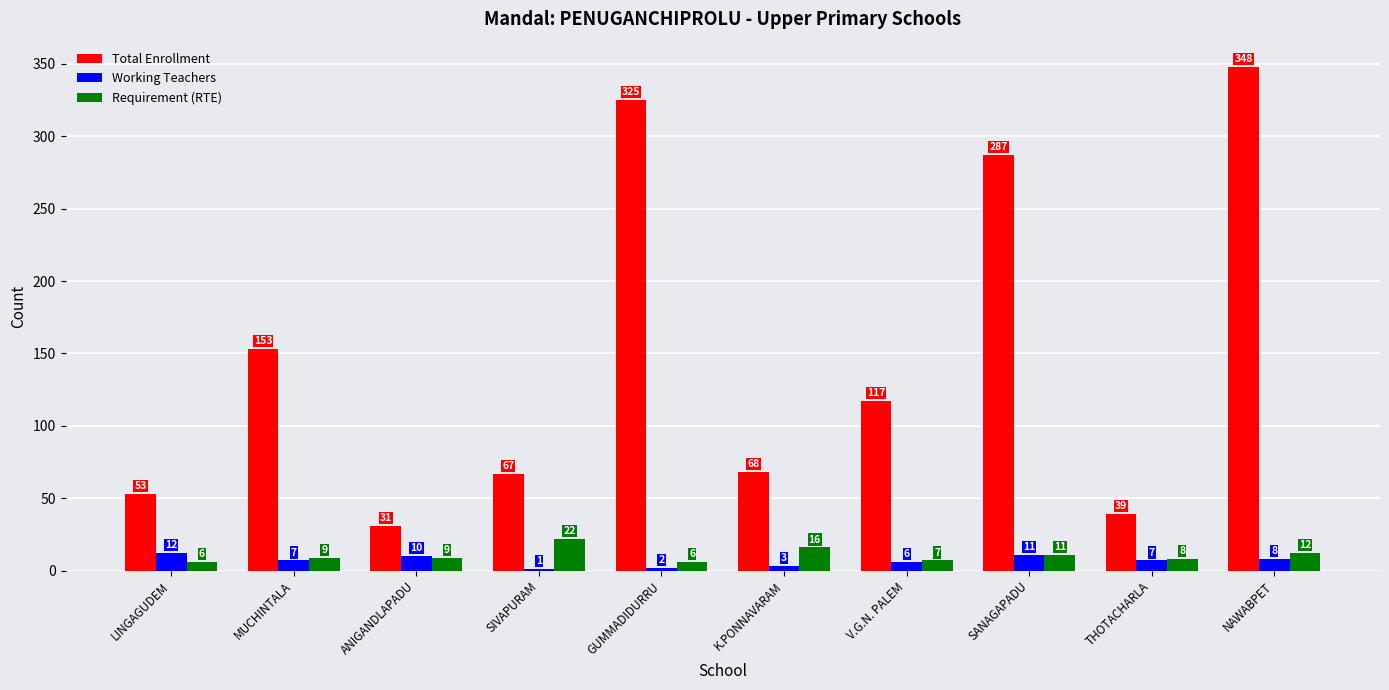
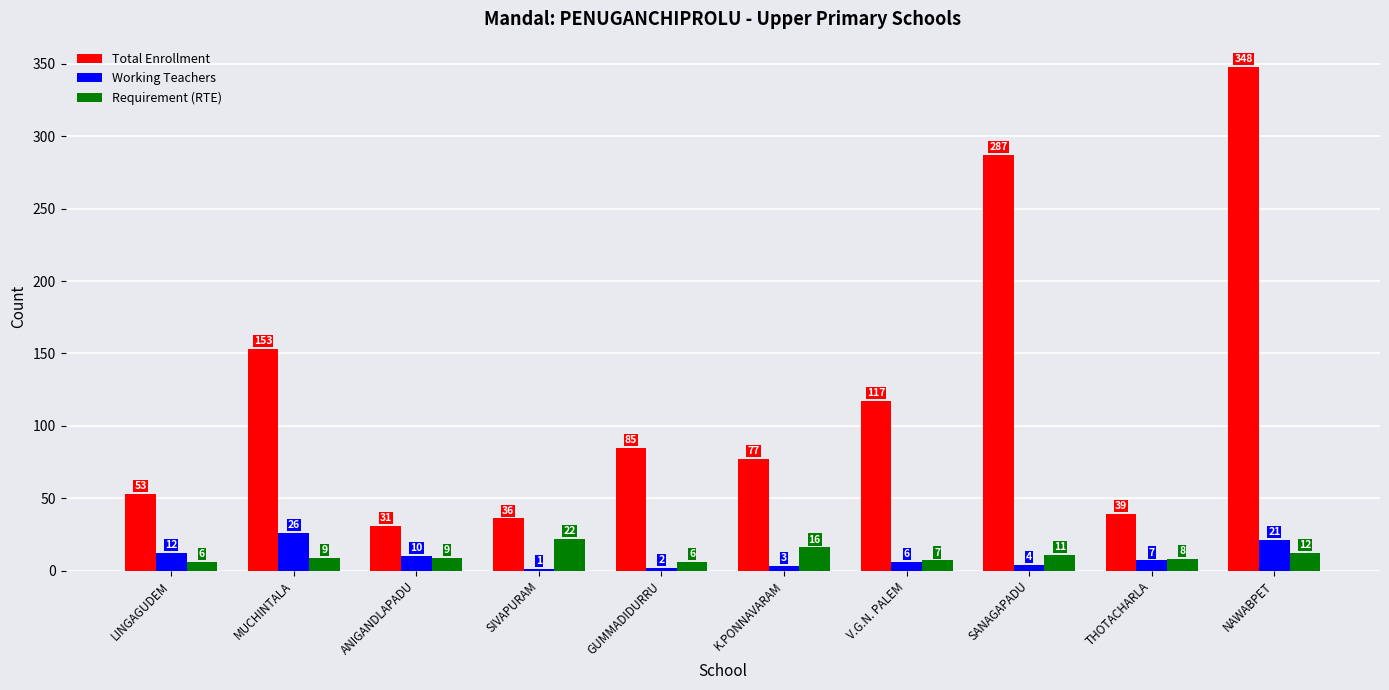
Working Teachers, MUCHINTALA: 7 -> 26
Total Enrollment, SIVAPURAM: 67 -> 36
Total Enrollment, GUMMADIDURRU: 325 -> 85
Total Enrollment, K.PONNAVARAM: 68 -> 77
Working Teachers, SANAGAPADU: 11 -> 4
Working Teachers, NAWABPET: 8 -> 21
